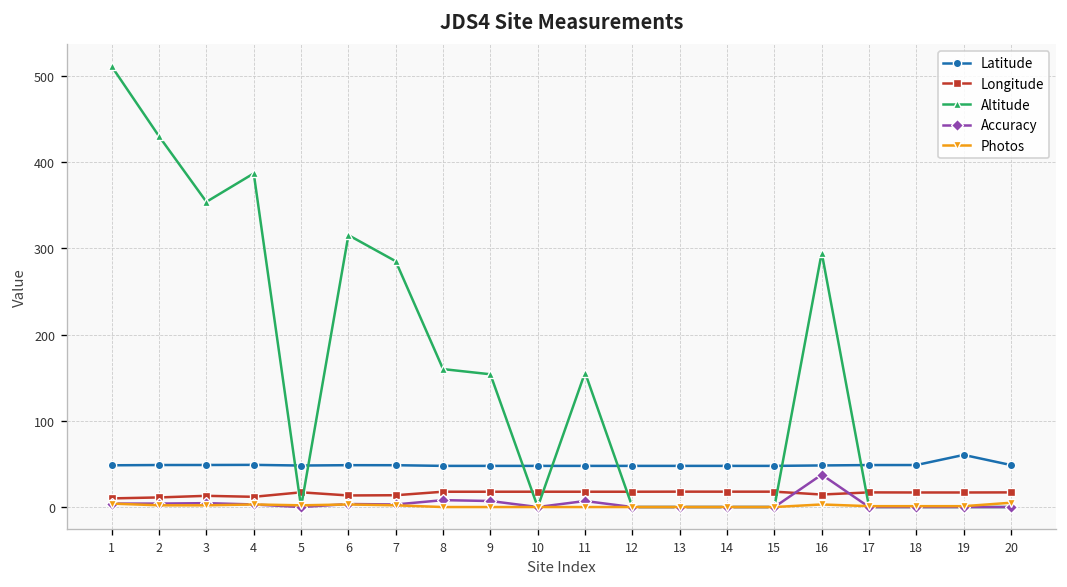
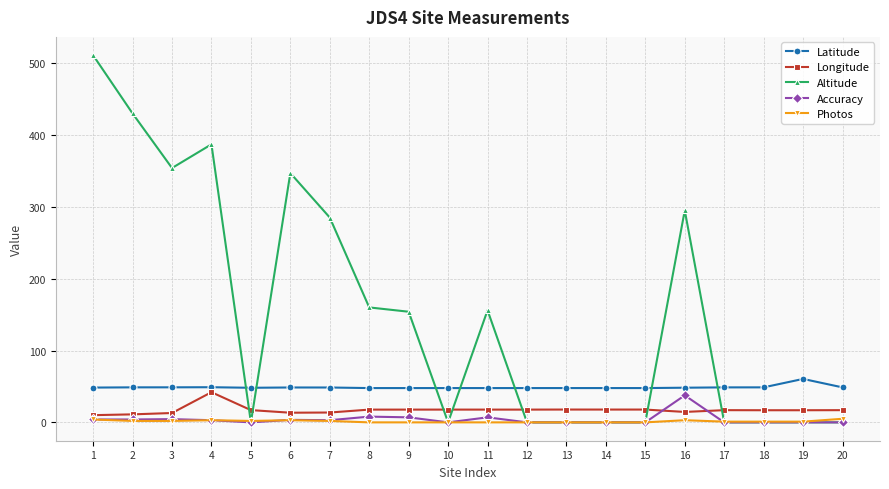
Longitude, 4: 10 -> 40
Altitude, 6: 320 -> 350
